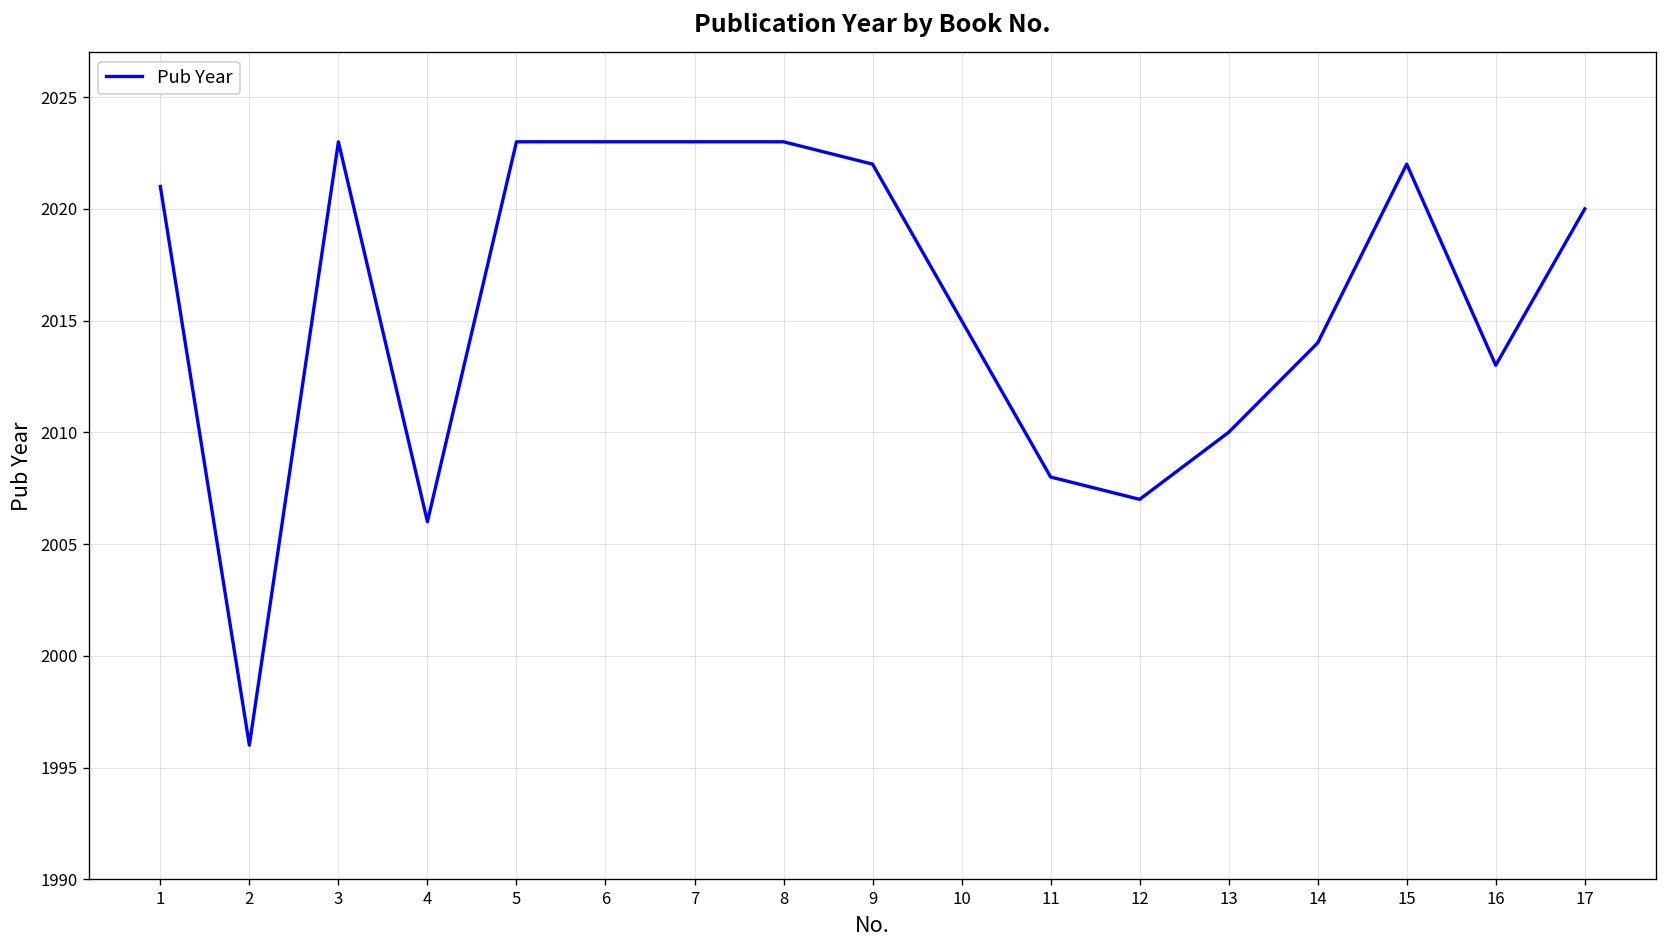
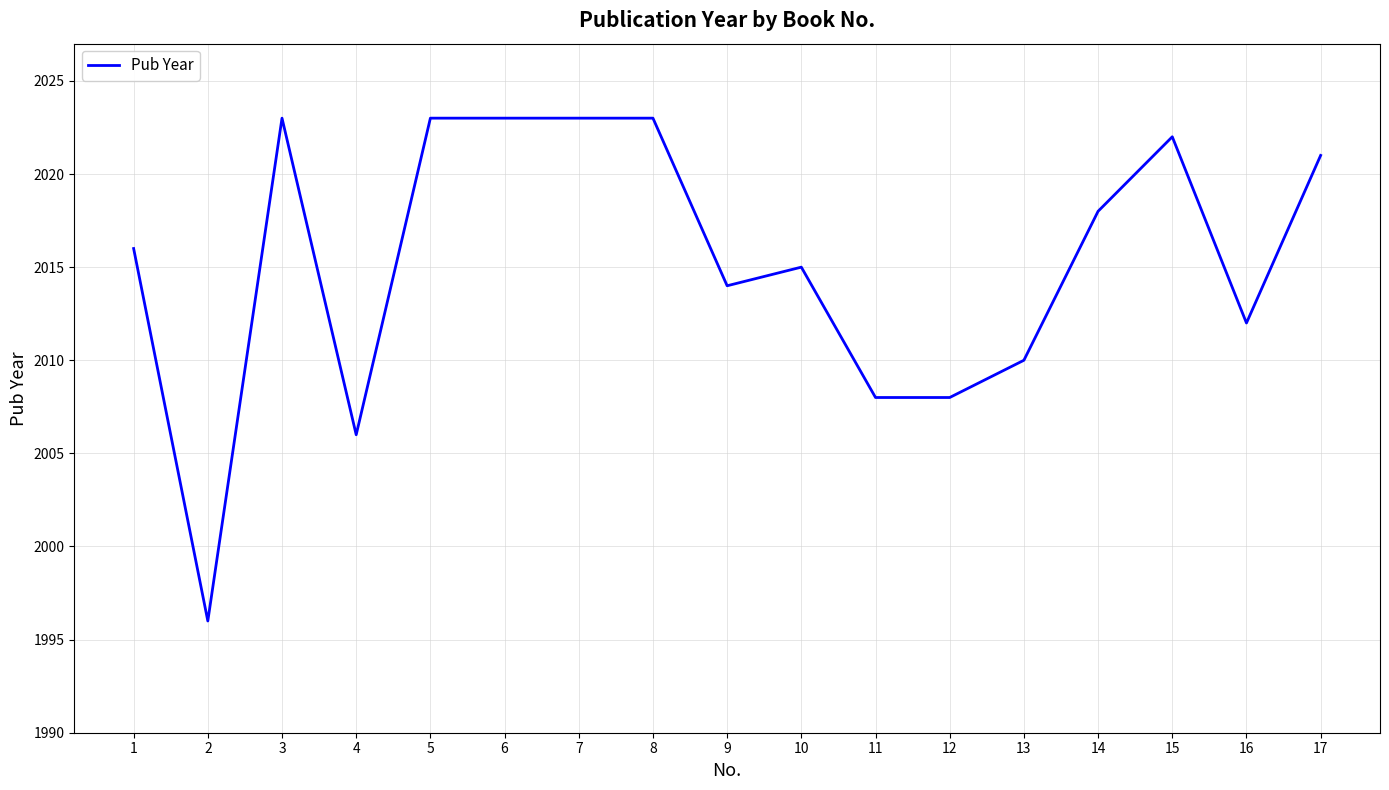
1: 2021 -> 2016
9: 2022 -> 2014
12: 2007 -> 2008
14: 2014 -> 2018
16: 2013 -> 2012
17: 2020 -> 2021
